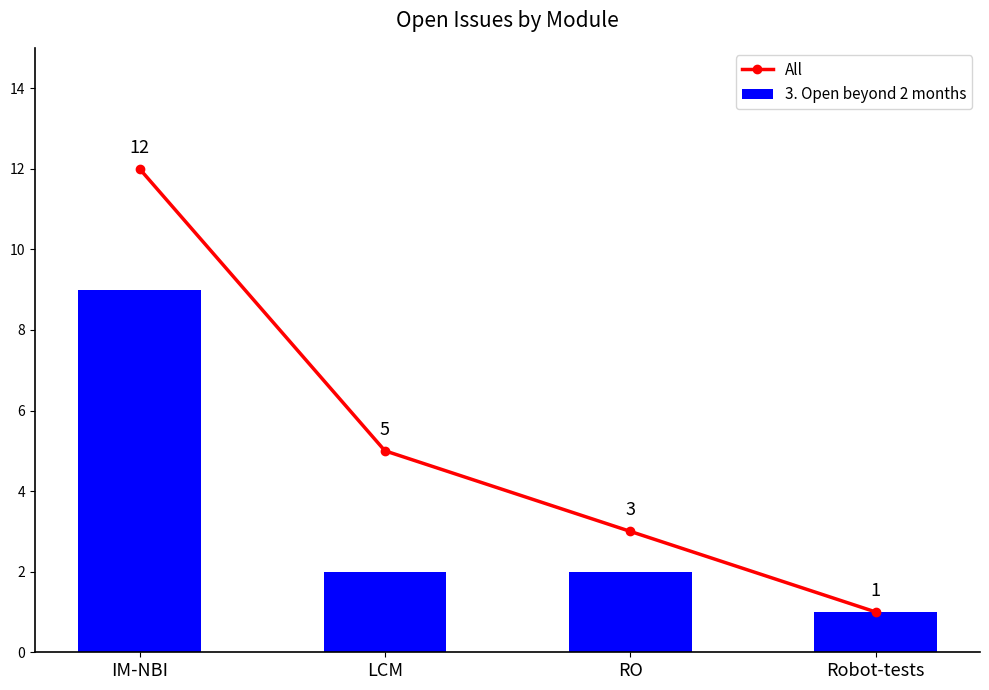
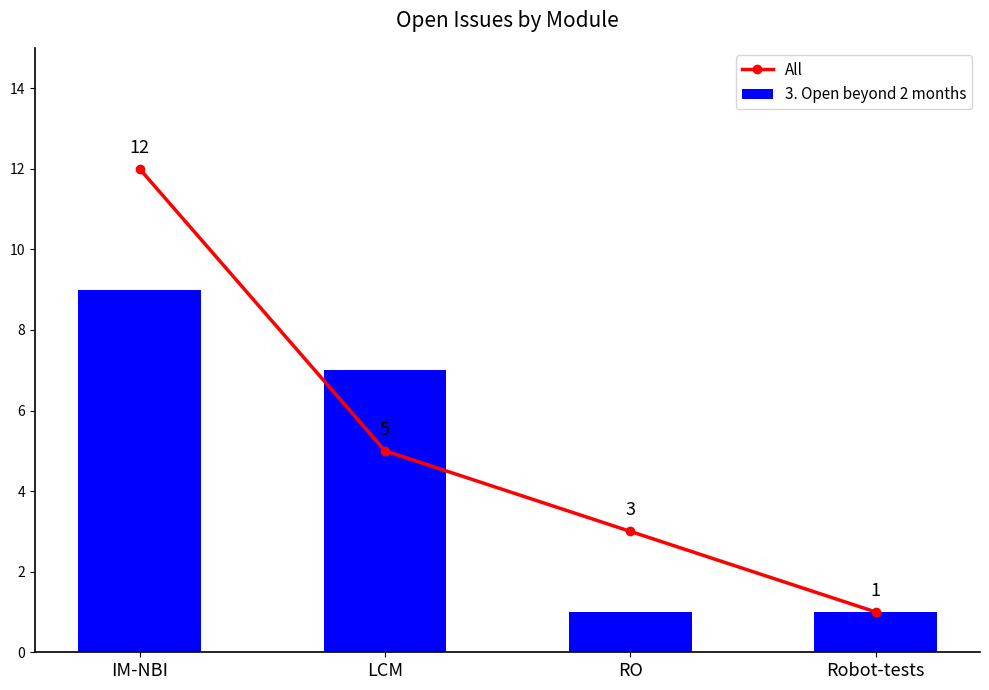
3. Open beyond 2 months, LCM: 2 -> 7
3. Open beyond 2 months, RO: 2 -> 1
